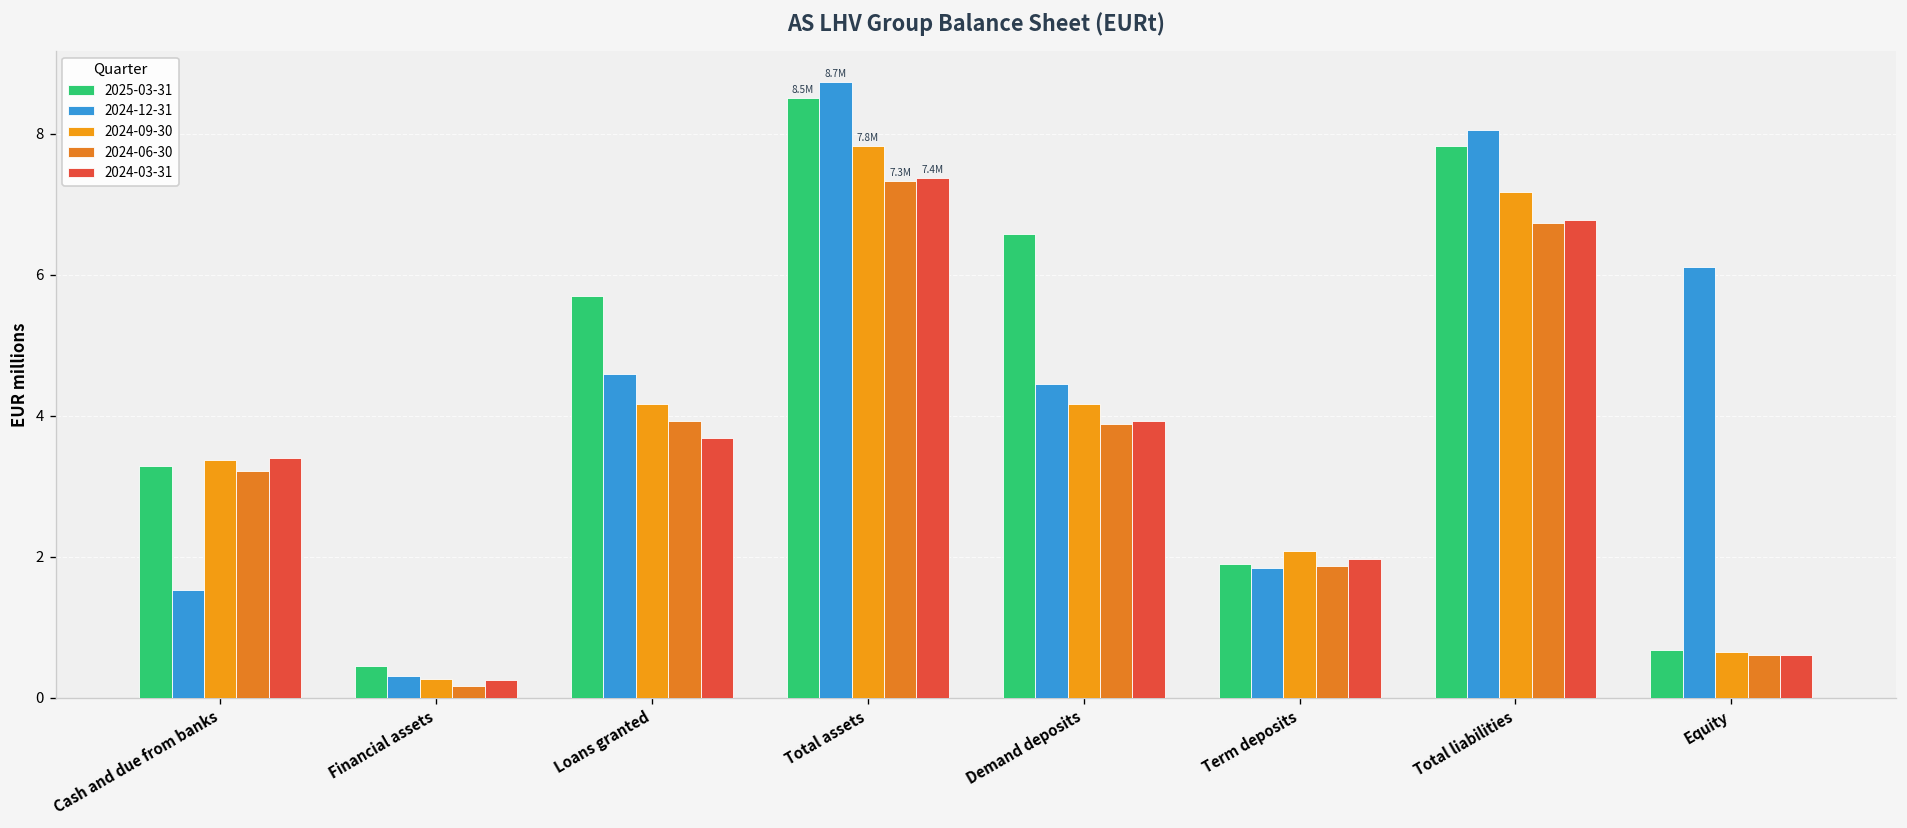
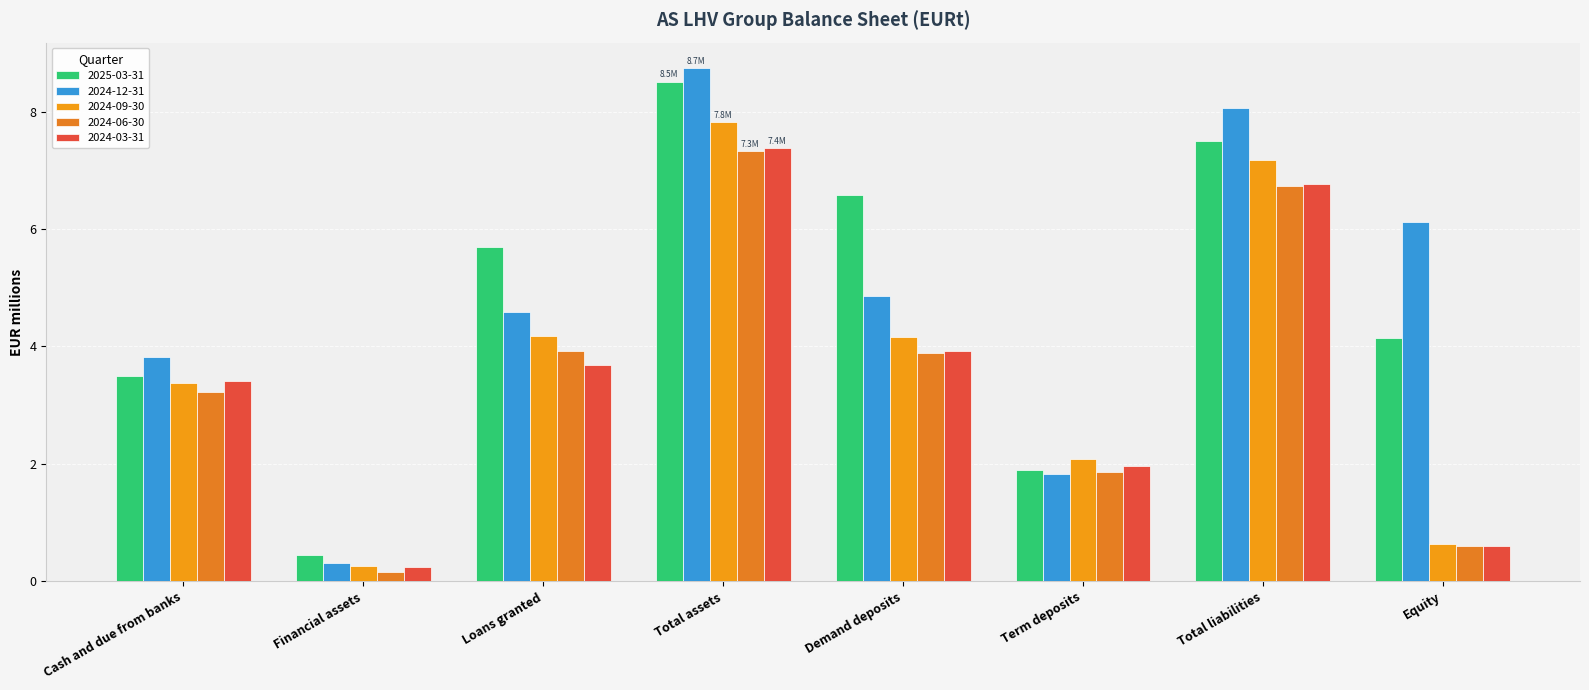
2025-03-31, Cash and due from banks: 3.3 -> 3.5
2024-12-31, Cash and due from banks: 1.5 -> 3.8
2024-12-31, Demand deposits: 4.4 -> 4.9
2025-03-31, Total liabilities: 7.8 -> 7.5
2025-03-31, Equity: 0.7 -> 4.1
